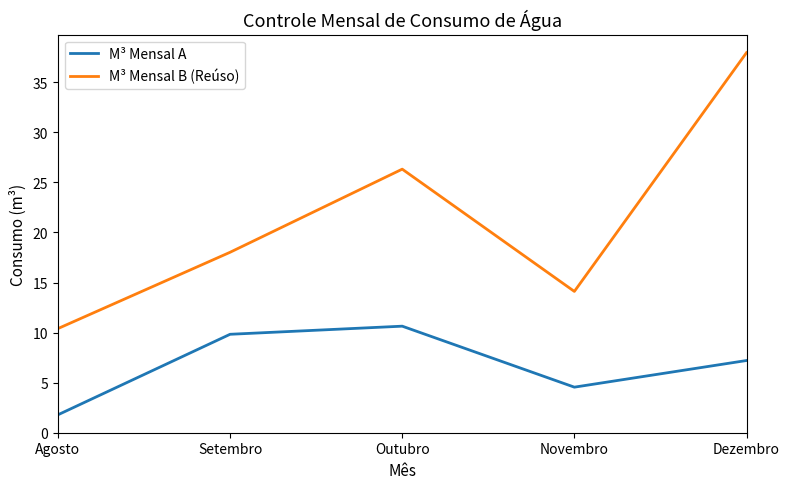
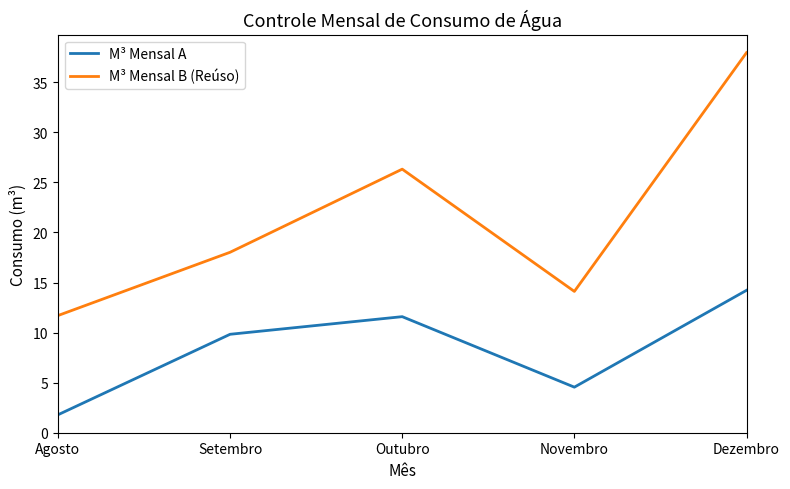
M³ Mensal B (Reúso), Agosto: 10.4 -> 11.7
M³ Mensal A, Outubro: 10.6 -> 11.6
M³ Mensal A, Dezembro: 7.2 -> 14.2
